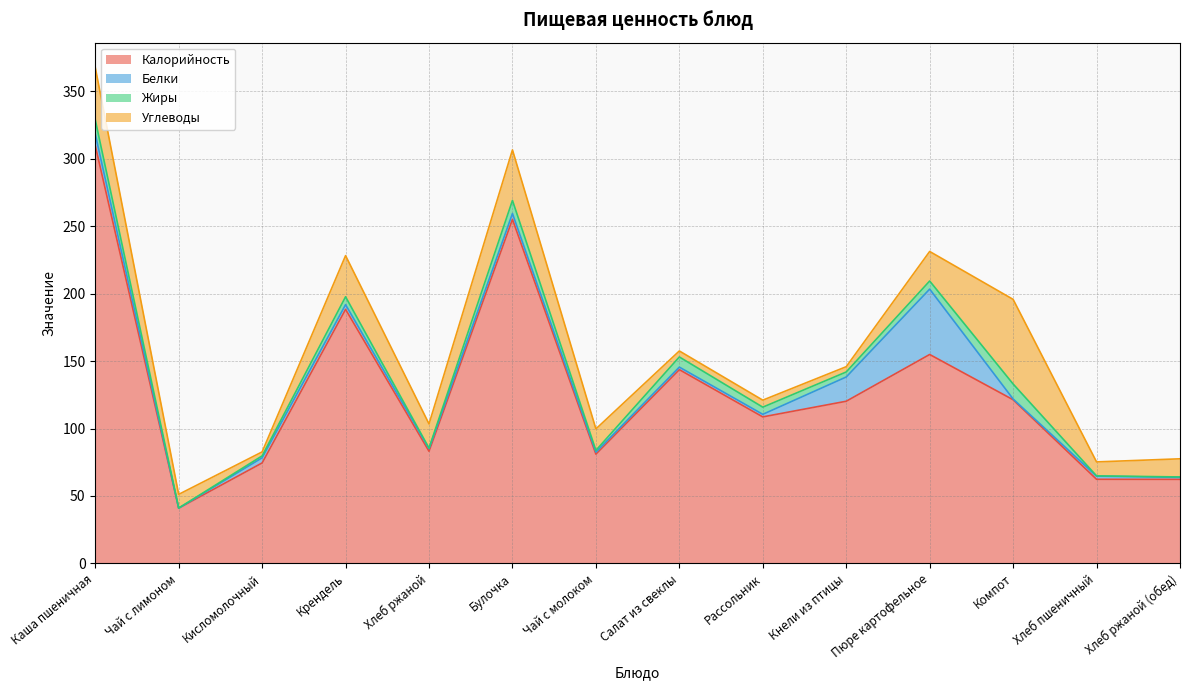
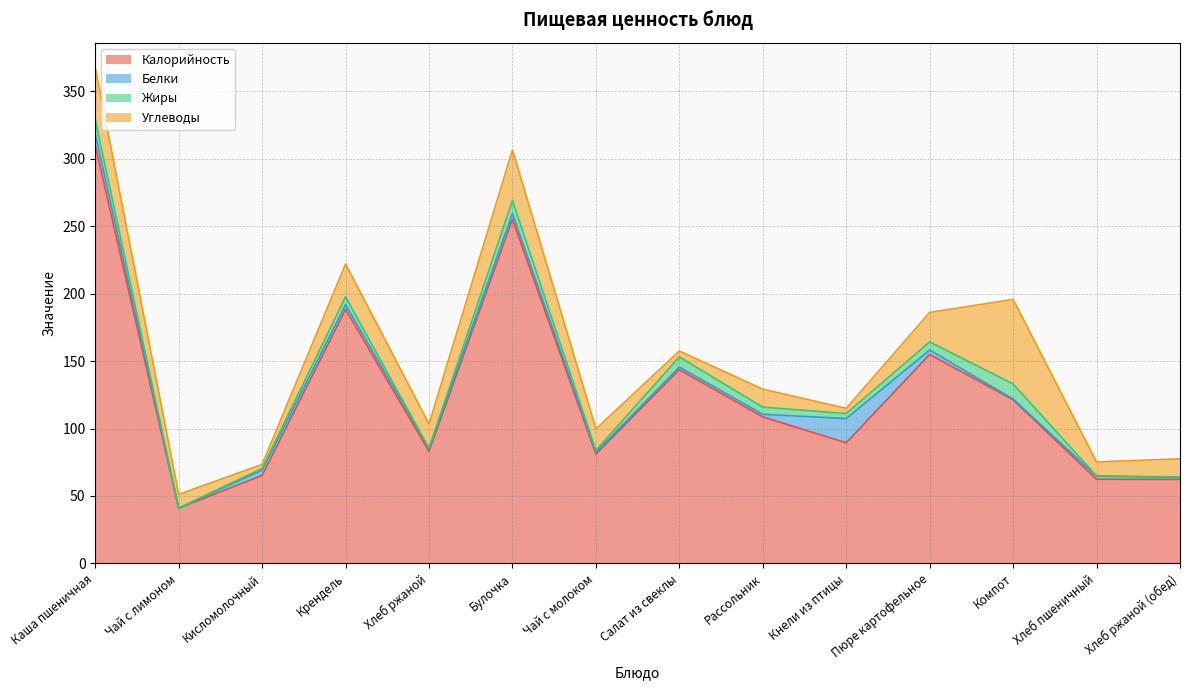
Калорийность, Кисломолочный: 74 -> 65
Углеводы, Крендель: 31 -> 24
Углеводы, Рассольник: 5 -> 13
Калорийность, Кнели из птицы: 120 -> 89
Белки, Пюре картофельное: 48 -> 3
